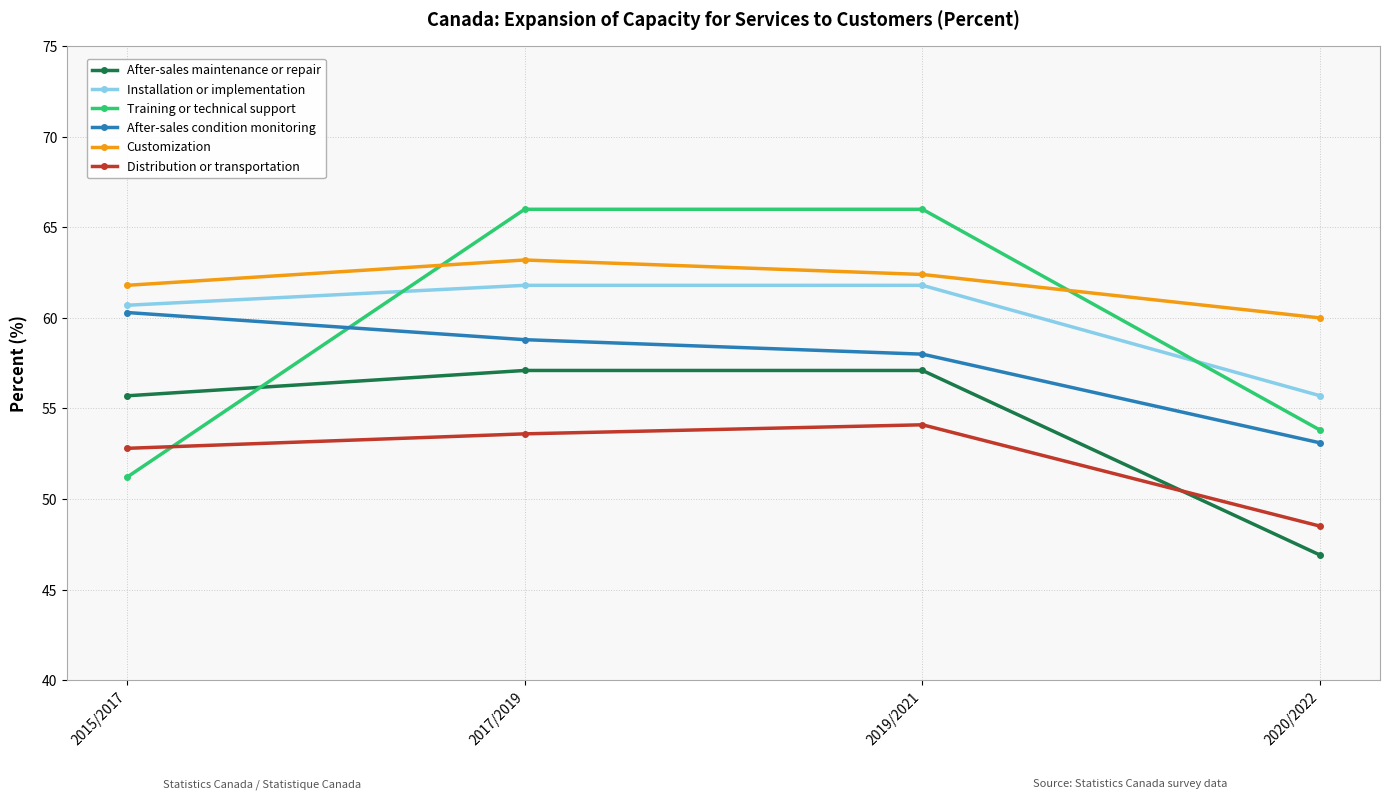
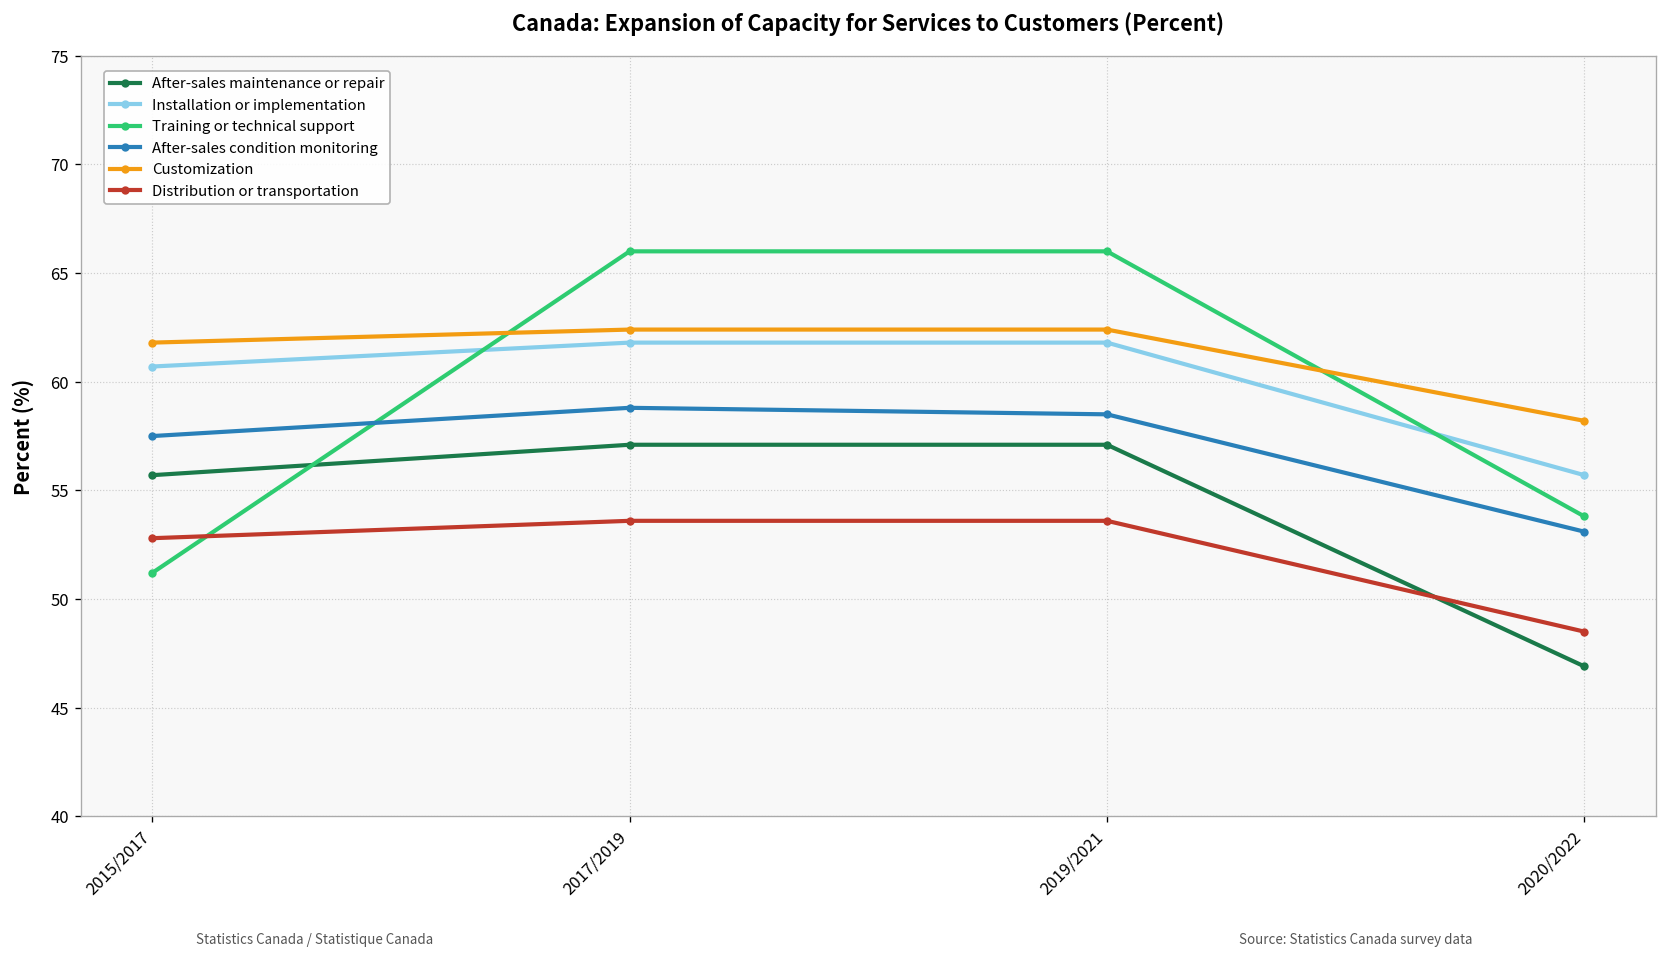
After-sales condition monitoring, 2015/2017: 60.3 -> 57.5
Customization, 2017/2019: 63.2 -> 62.4
After-sales condition monitoring, 2019/2021: 58.0 -> 58.5
Distribution or transportation, 2019/2021: 54.1 -> 53.6
Customization, 2020/2022: 60.0 -> 58.2
